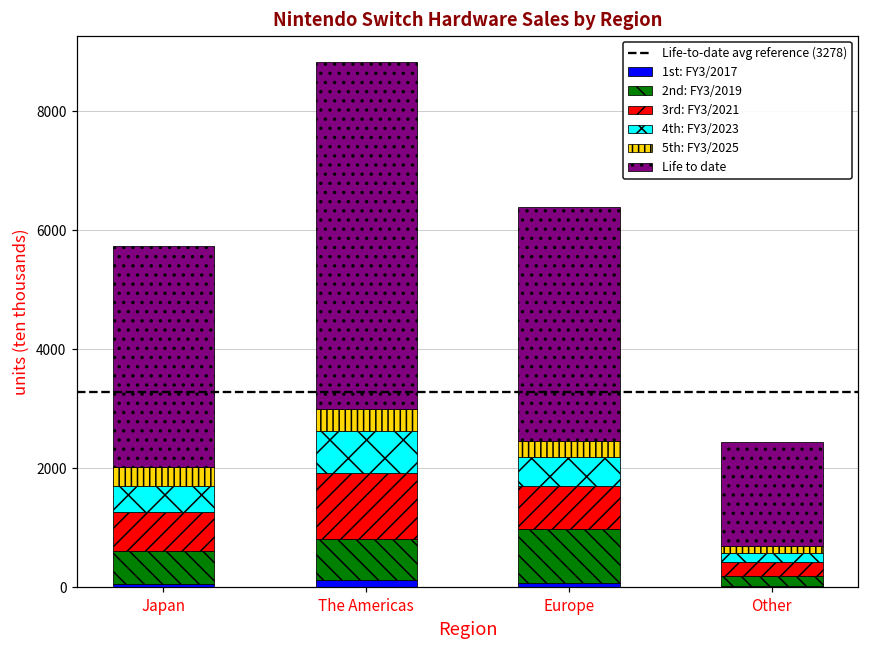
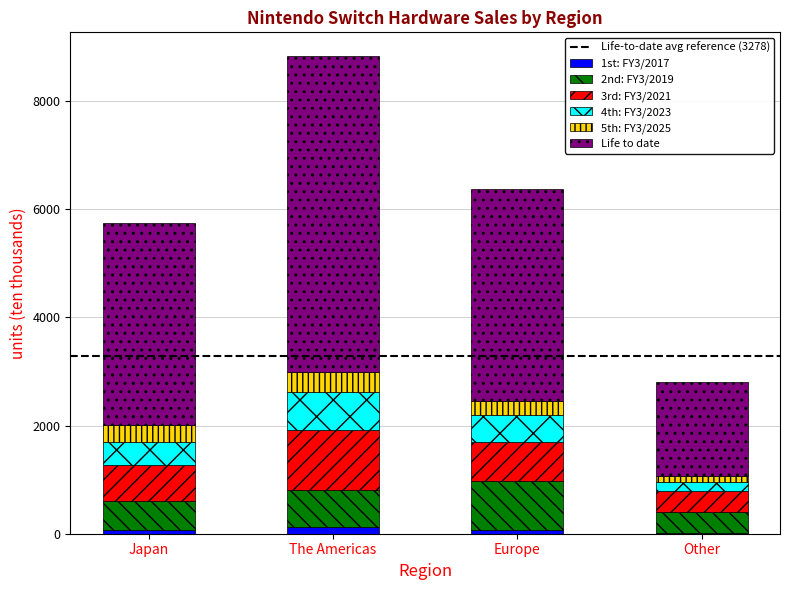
2nd: FY3/2019, Other: 200 -> 400
3rd: FY3/2021, Other: 200 -> 400
